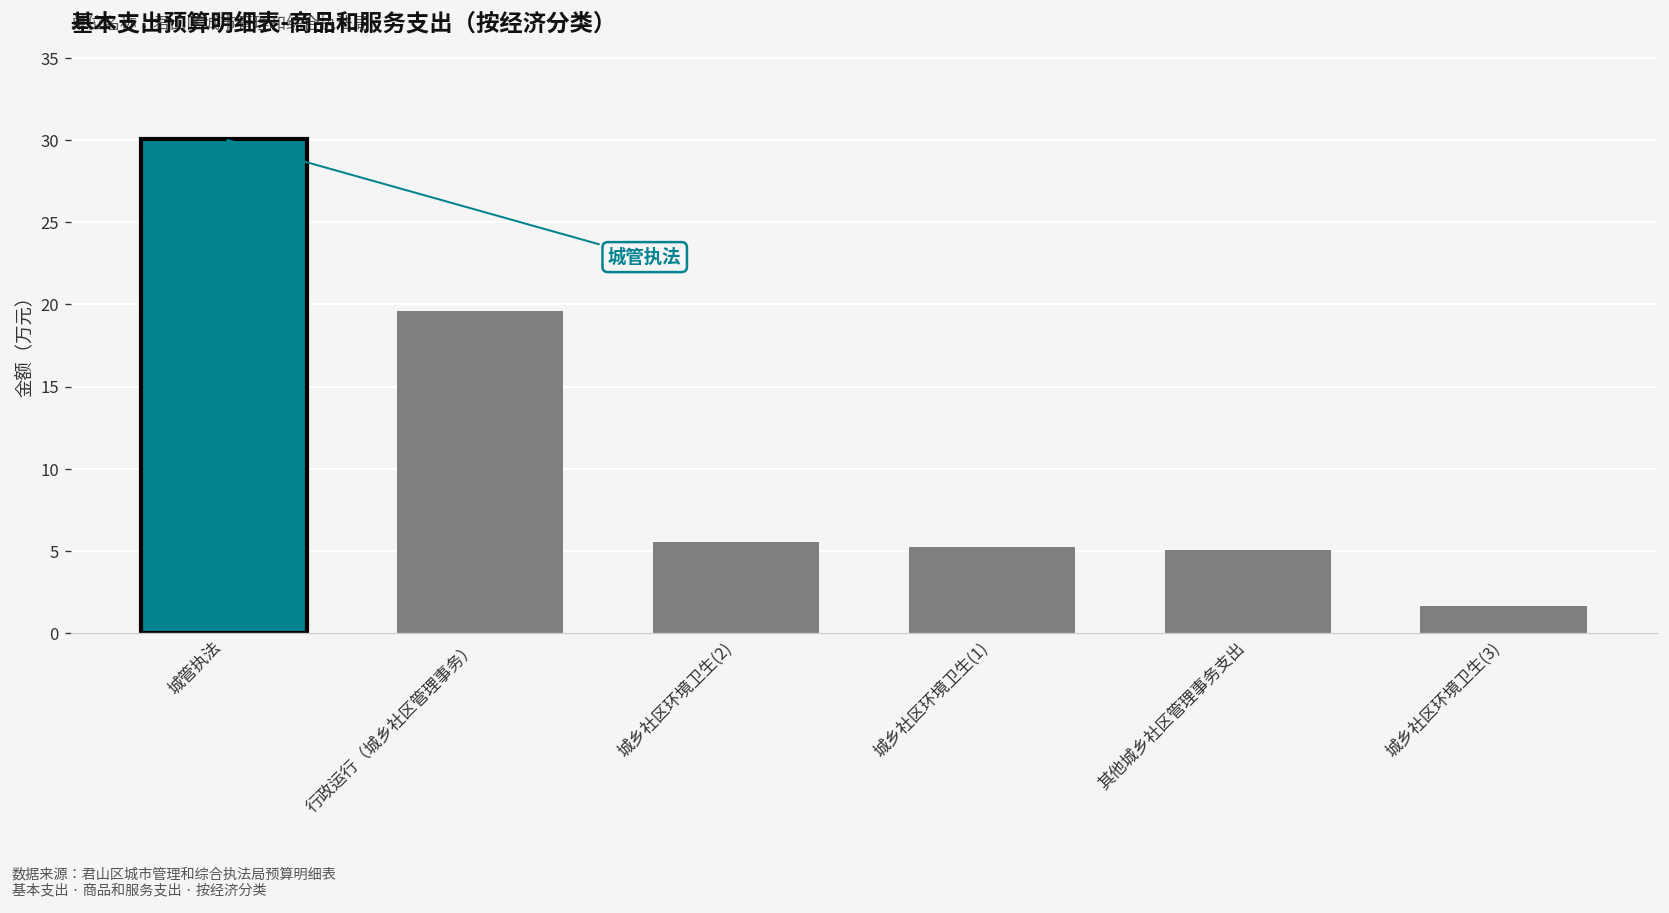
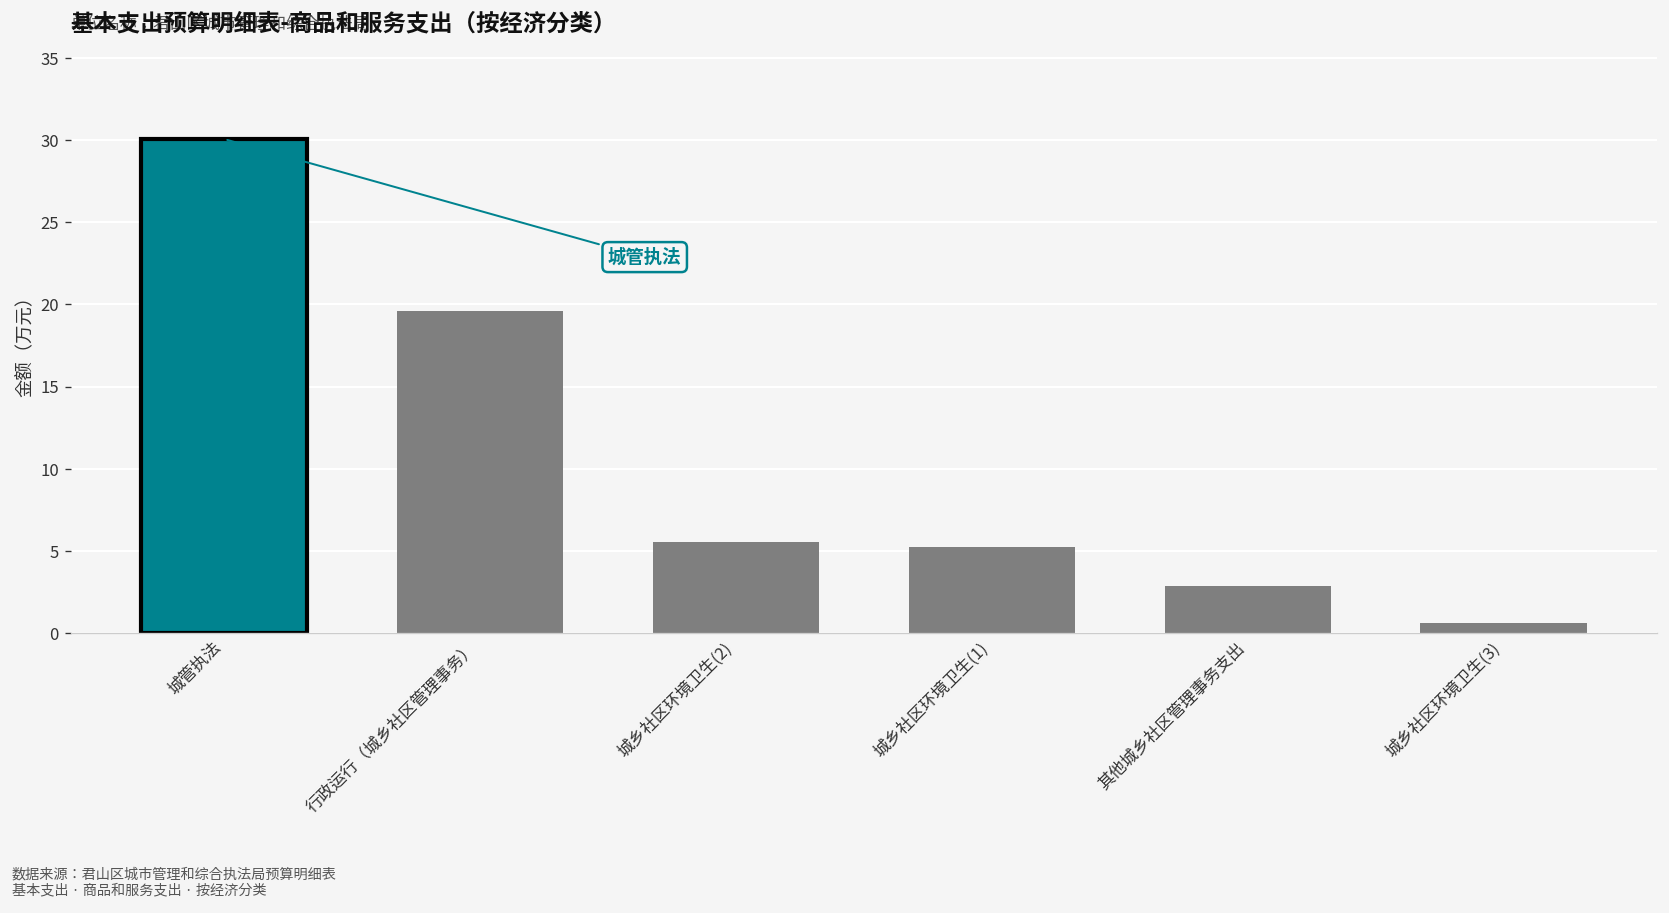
其他城乡社区管理事务支出: 5.1 -> 2.9
城乡社区环境卫生(3): 1.7 -> 0.6
